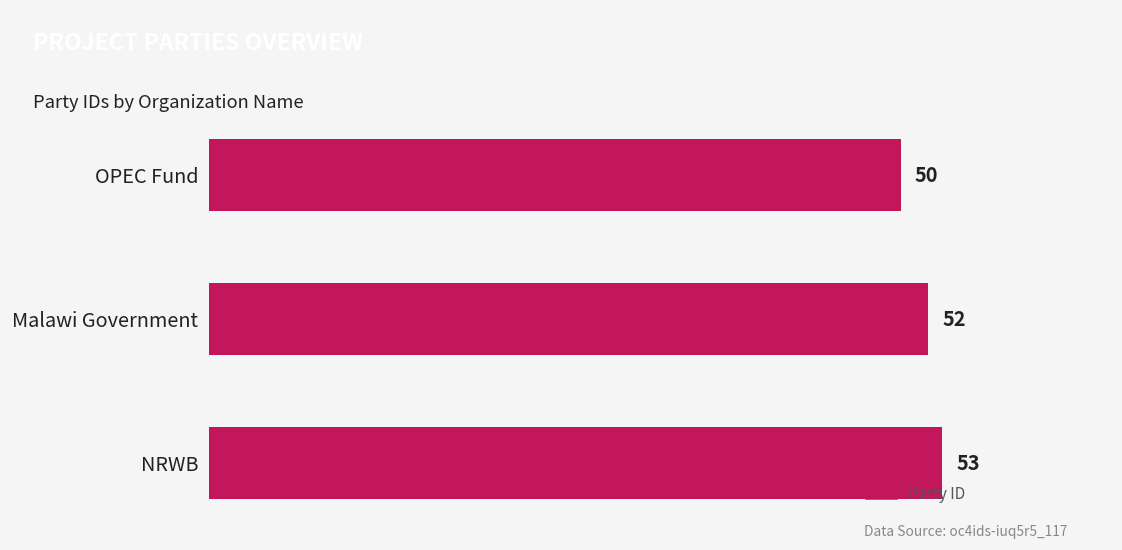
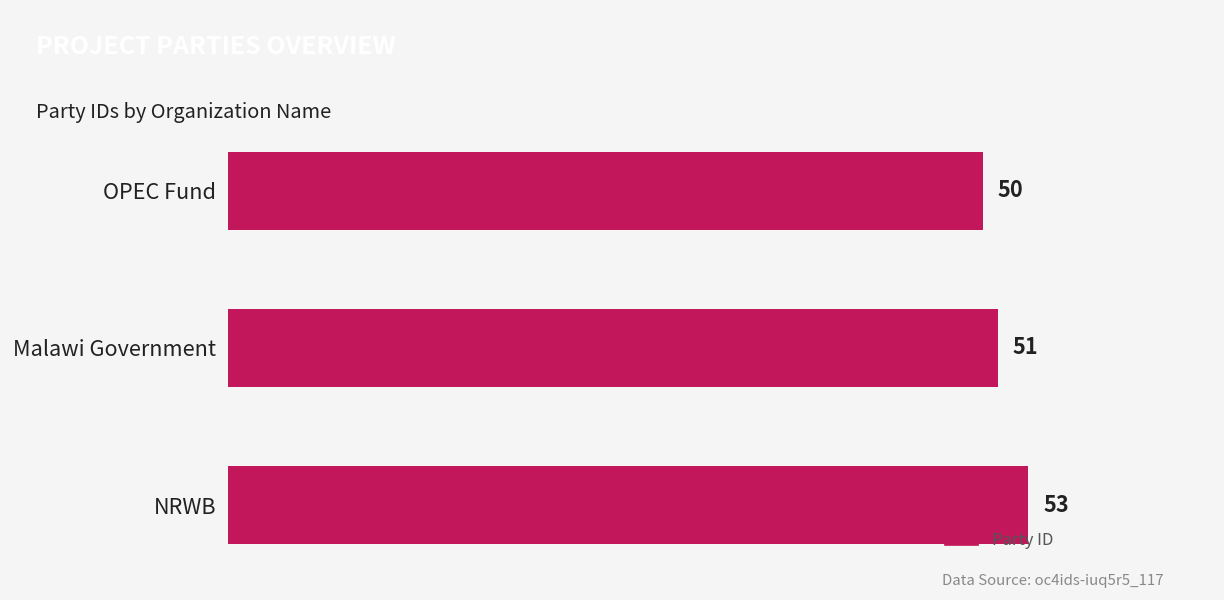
Malawi Government: 52 -> 51
